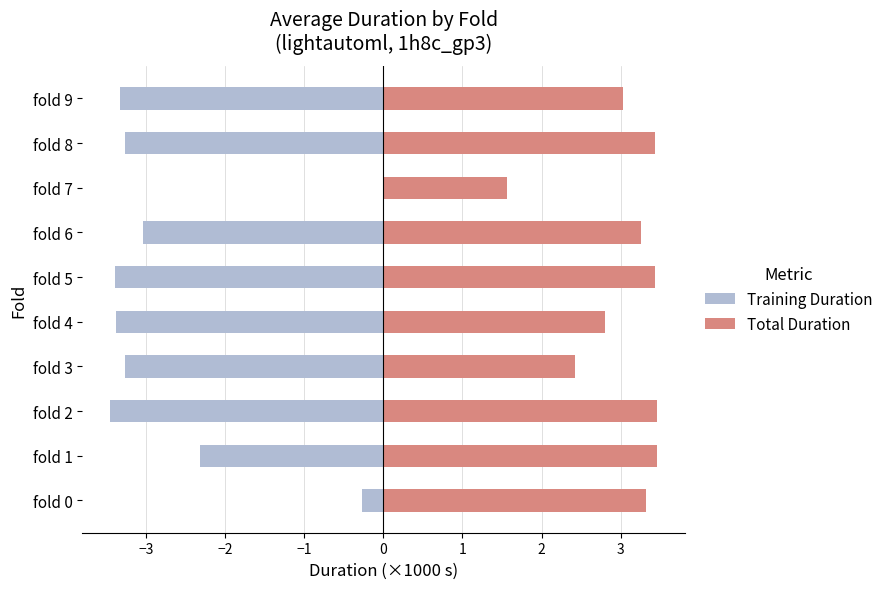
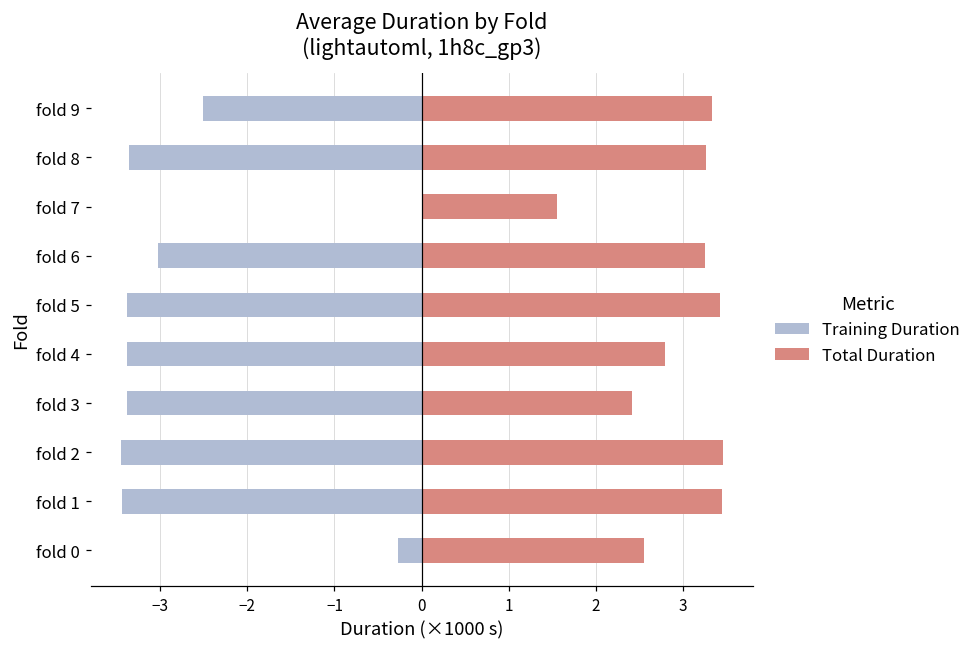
Training Duration, fold 9: -3.3 -> -2.5
Total Duration, fold 9: 3.0 -> 3.3
Training Duration, fold 8: -3.3 -> -3.4
Total Duration, fold 8: 3.4 -> 3.3
Training Duration, fold 3: -3.3 -> -3.4
Training Duration, fold 1: -2.3 -> -3.4
Total Duration, fold 0: 3.3 -> 2.6
